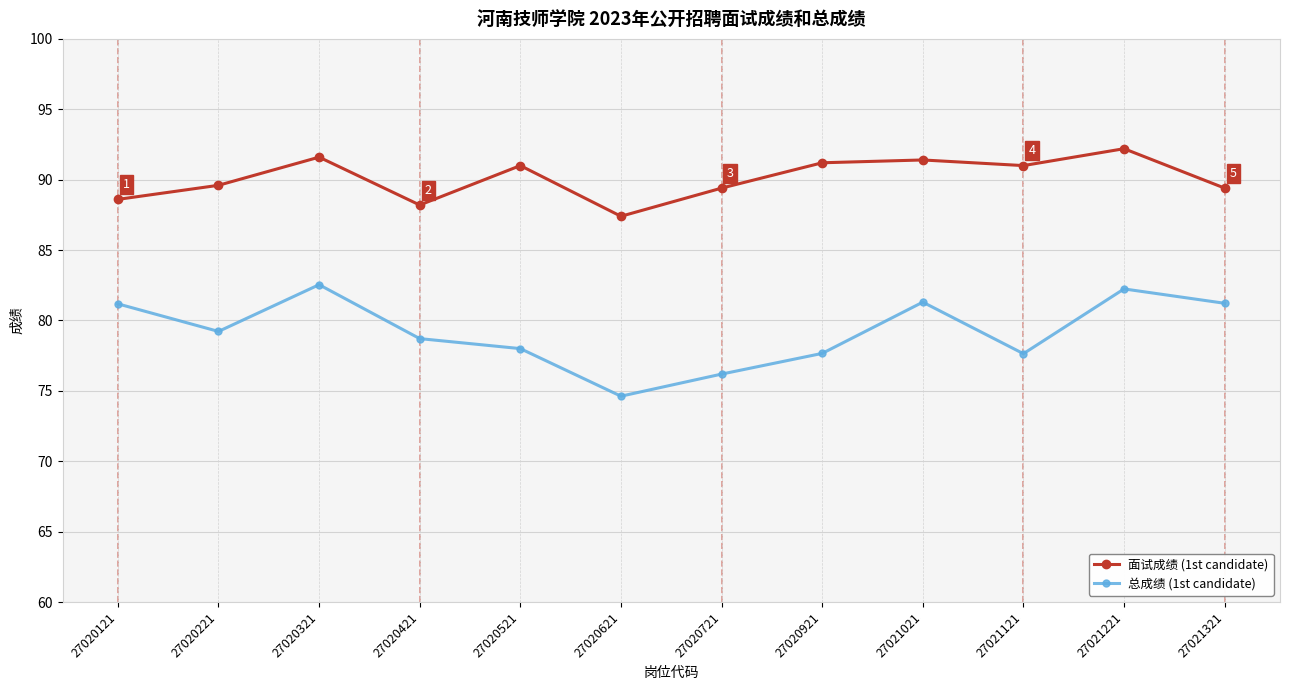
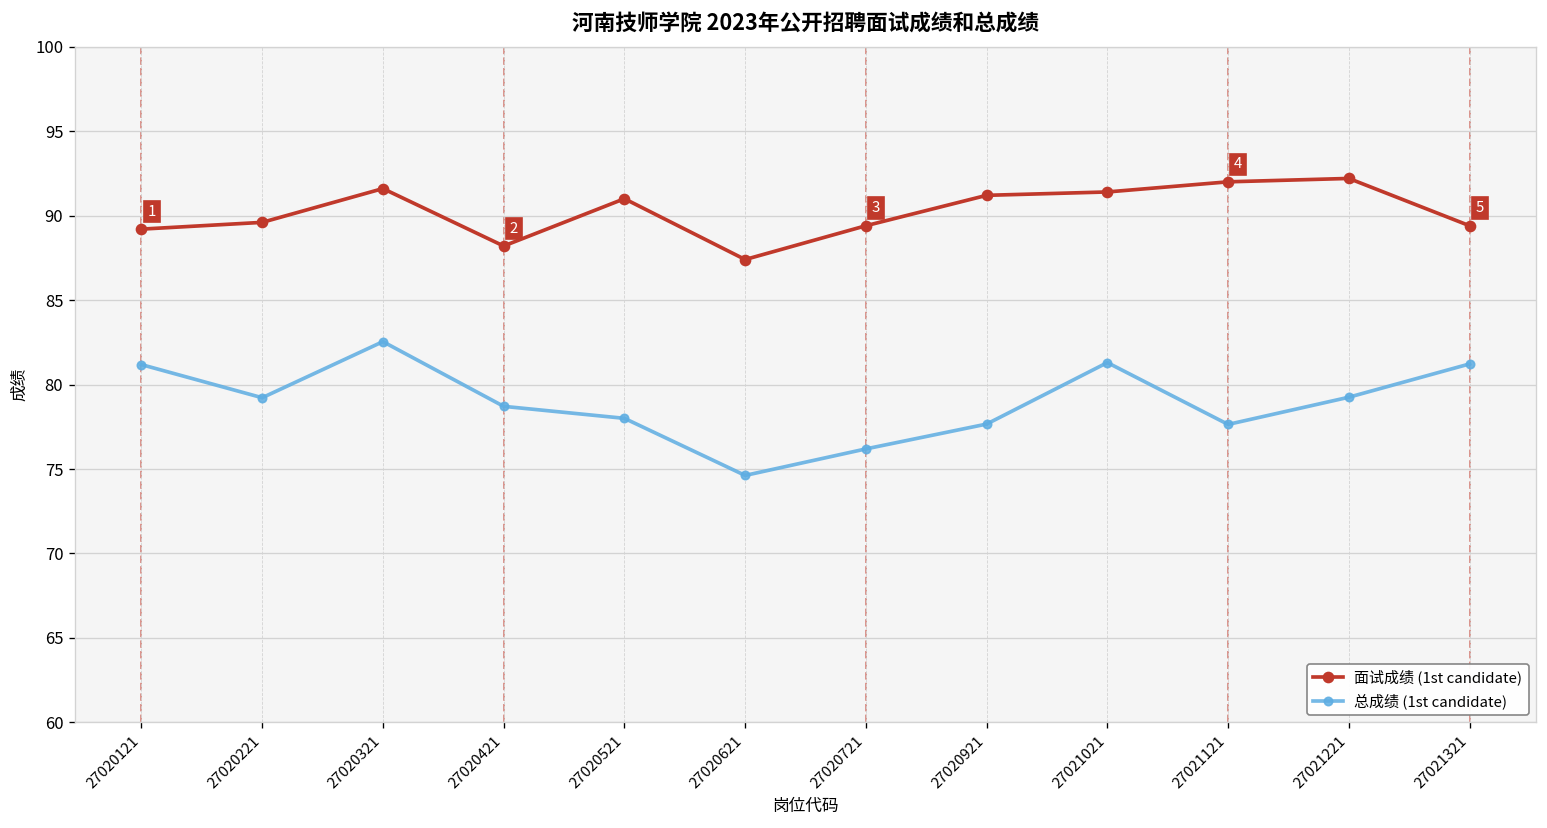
面试成绩 (1st candidate), 27020121: 88.6 -> 89.2
面试成绩 (1st candidate), 27021121: 91 -> 92
总成绩 (1st candidate), 27021221: 82.2 -> 79.3
